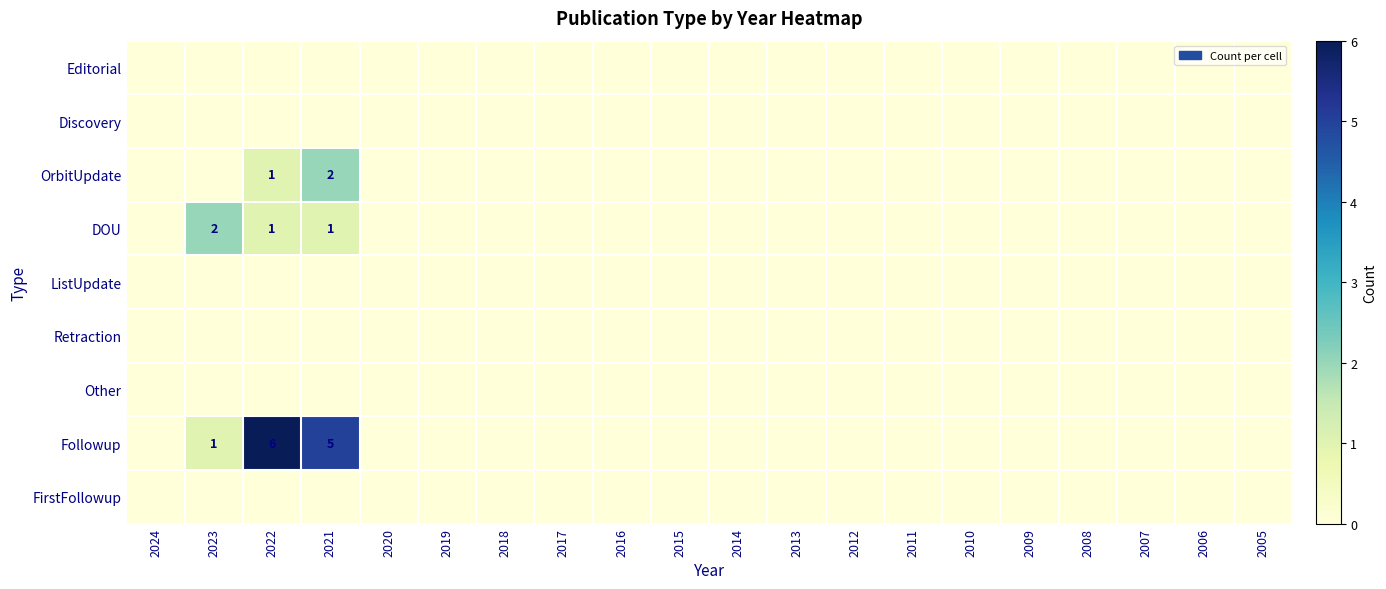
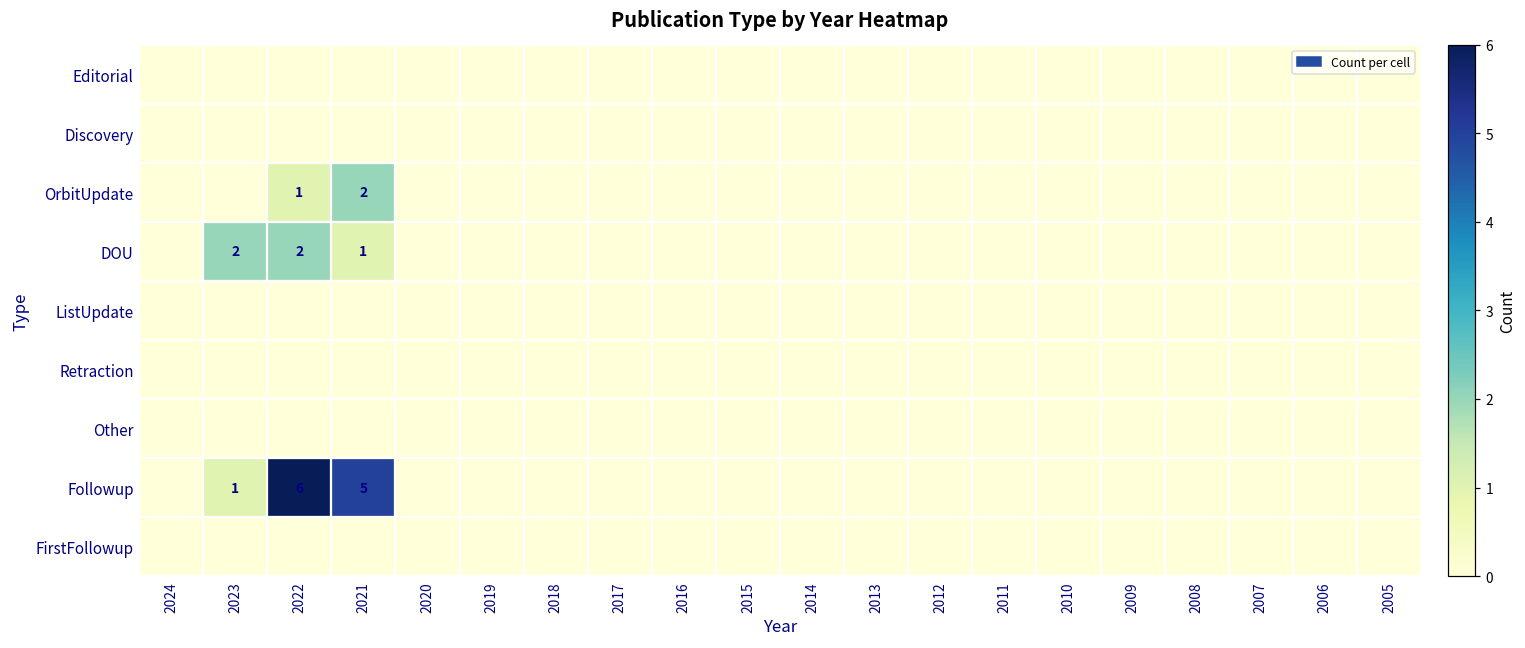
DOU, 2022: 1 -> 2
